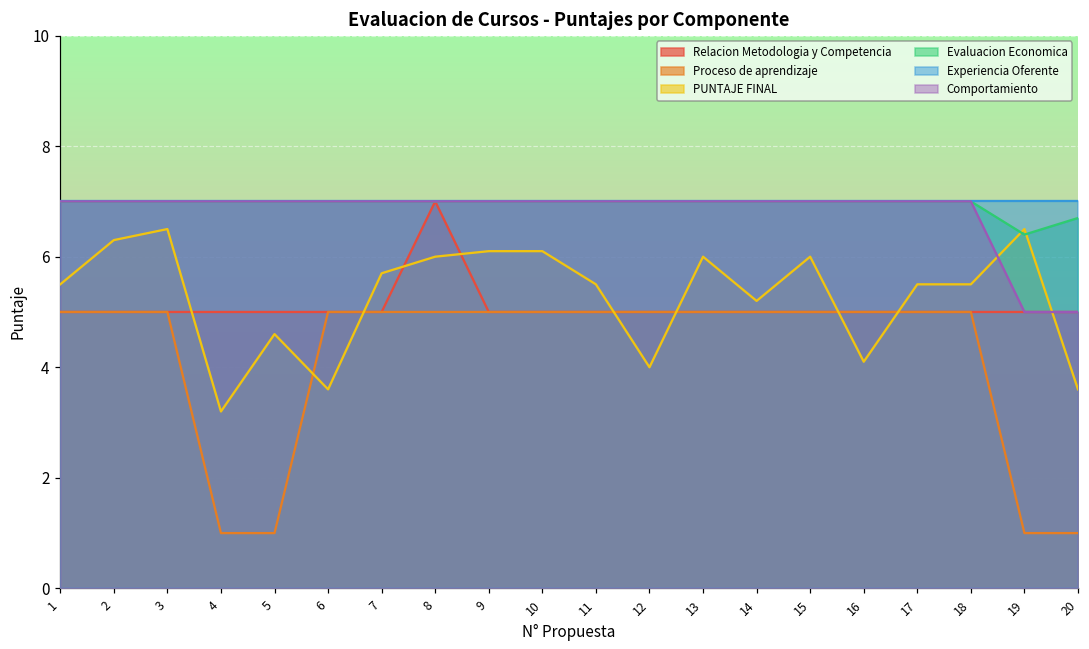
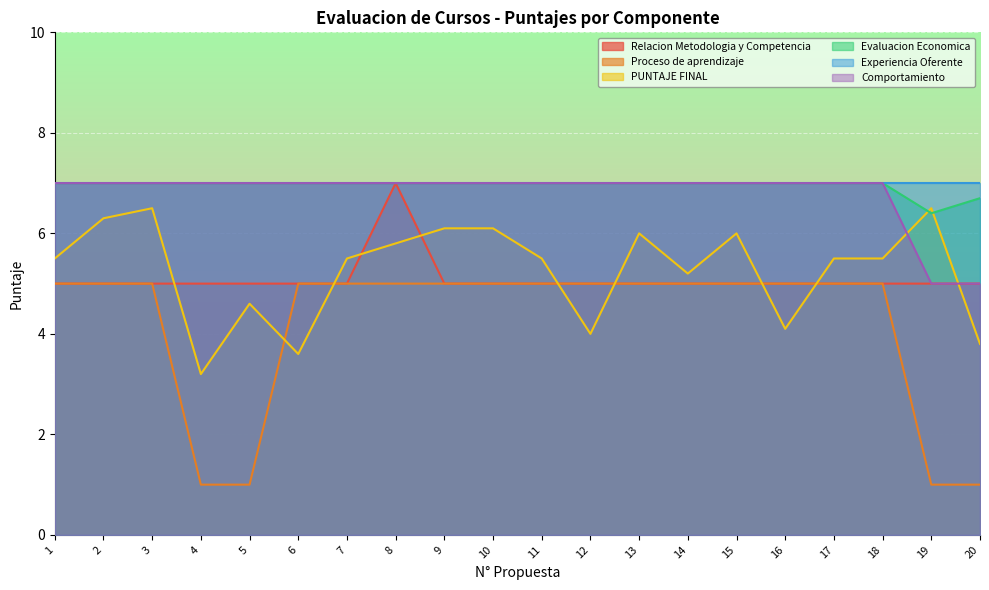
PUNTAJE FINAL, 7: 5.7 -> 5.5
PUNTAJE FINAL, 8: 6.0 -> 5.8
PUNTAJE FINAL, 20: 3.6 -> 3.8
